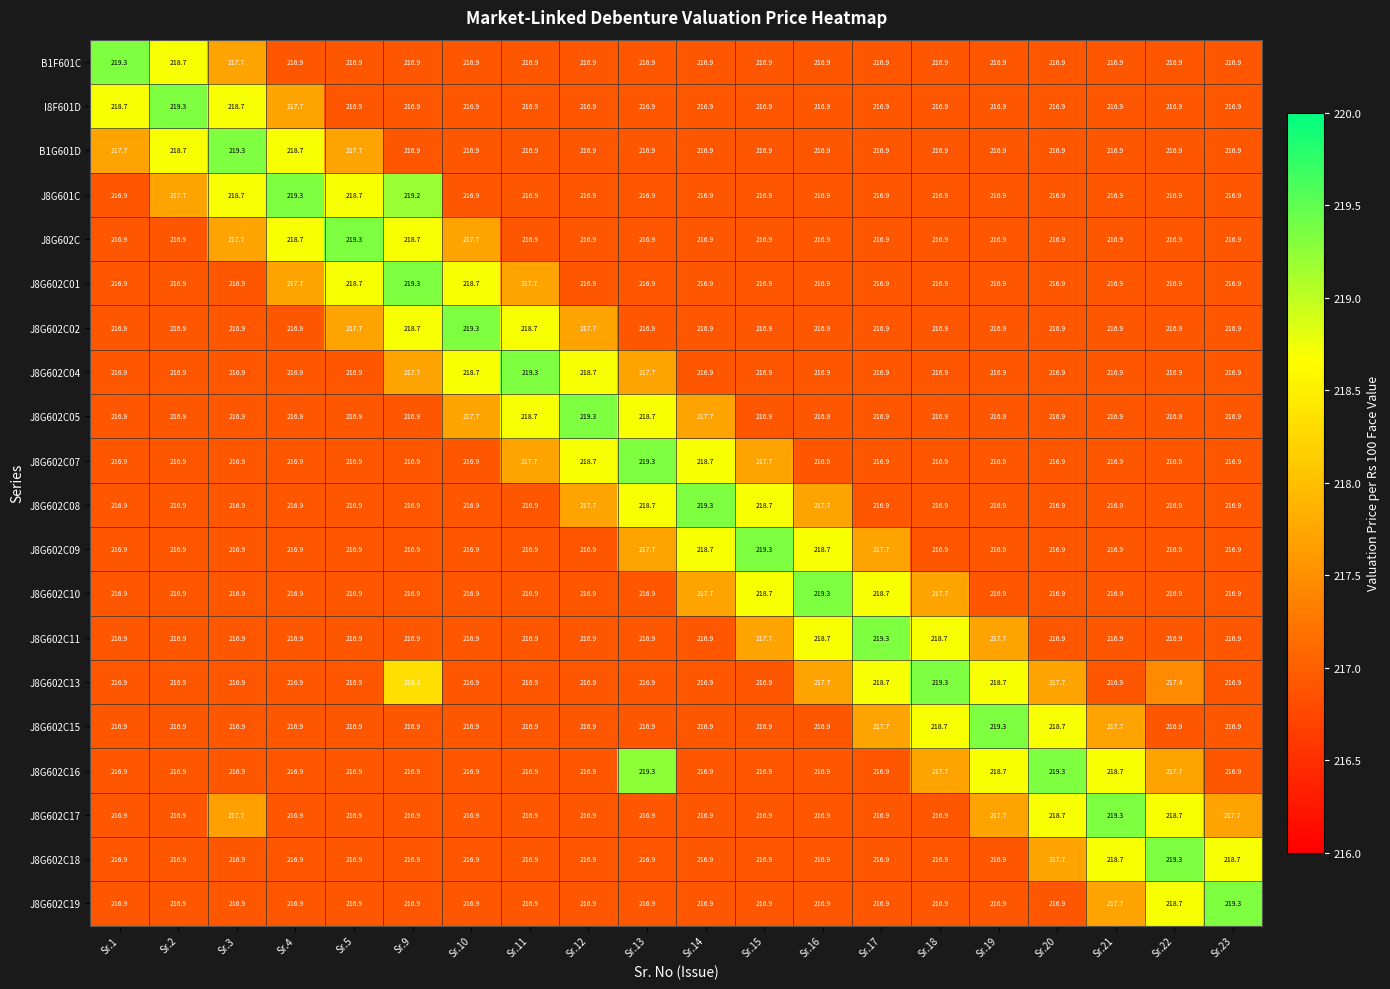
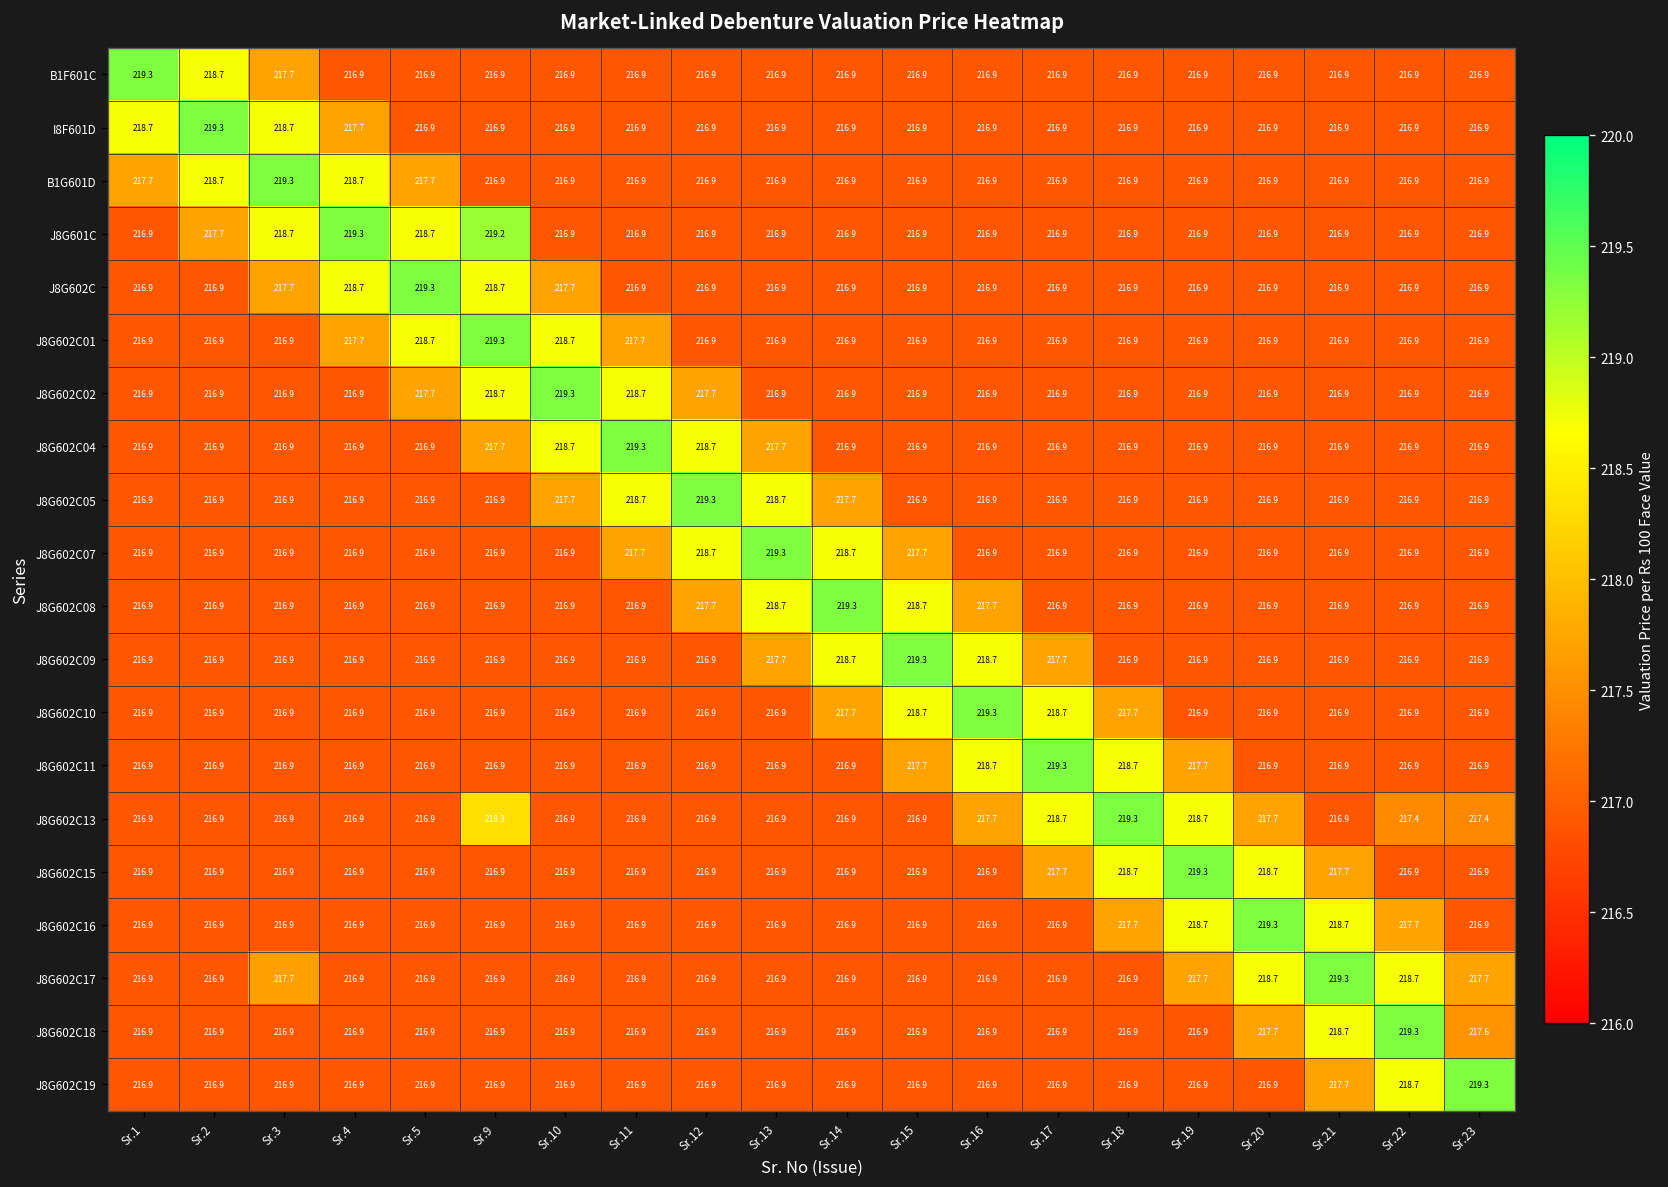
J8G602C13, Sr.23: 216.9 -> 217.4
J8G602C16, Sr.13: 219.3 -> 216.9
J8G602C18, Sr.23: 218.7 -> 217.6
